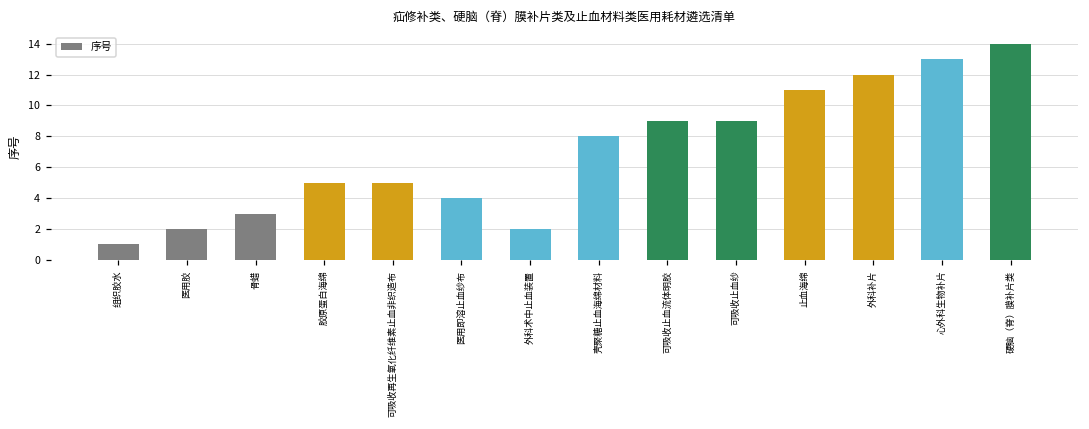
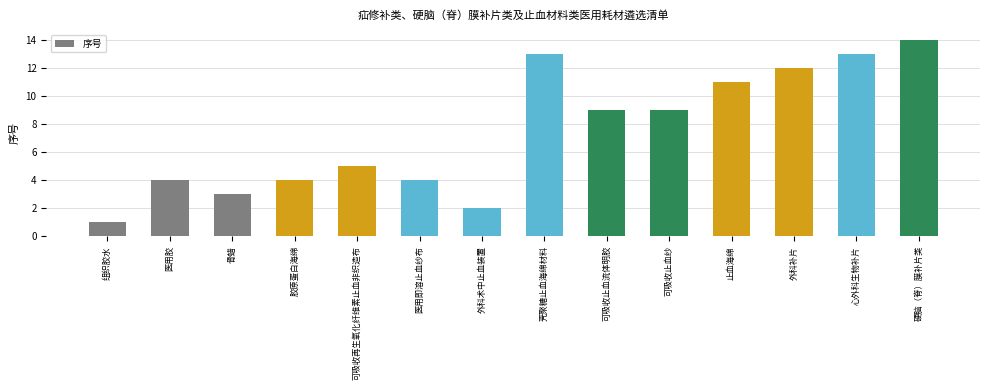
医用胶: 2 -> 4
胶原蛋白海绵: 5 -> 4
壳聚糖止血海绵材料: 8 -> 13
